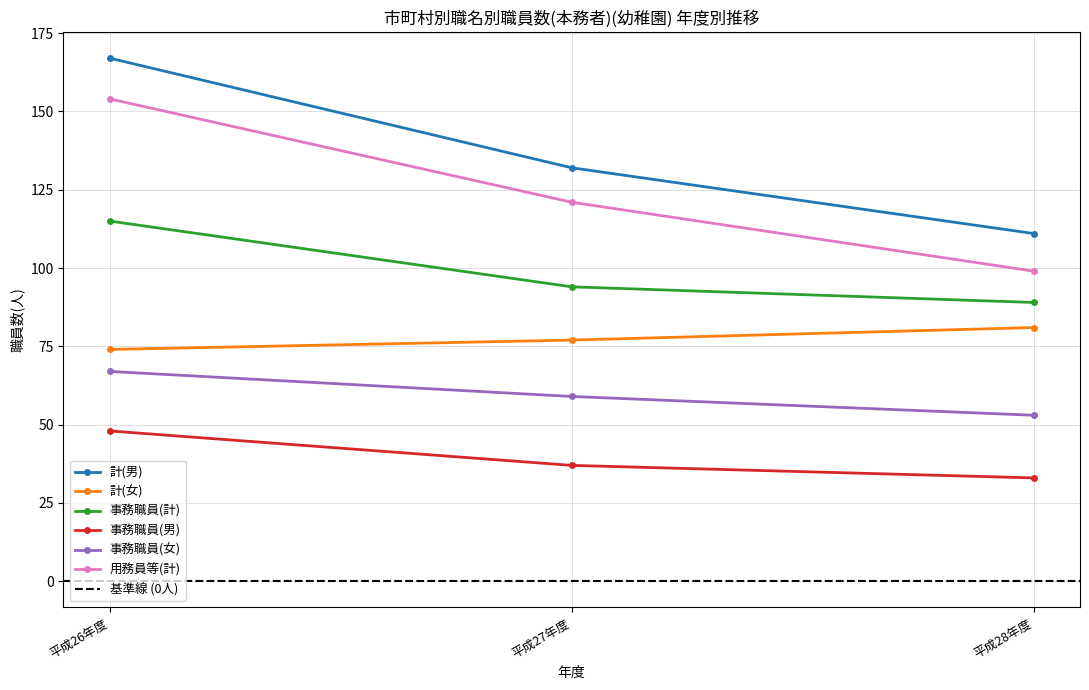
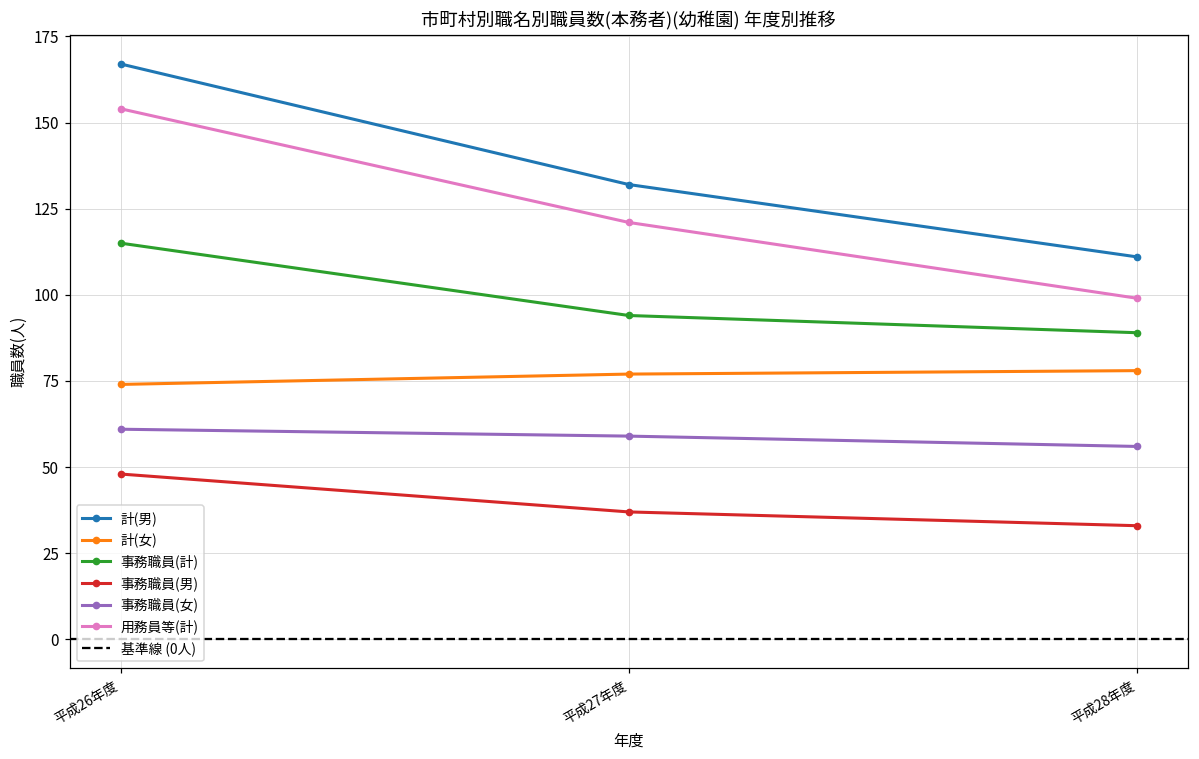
事務職員(女), 平成26年度: 67 -> 61
計(女), 平成28年度: 81 -> 78
事務職員(女), 平成28年度: 53 -> 56
